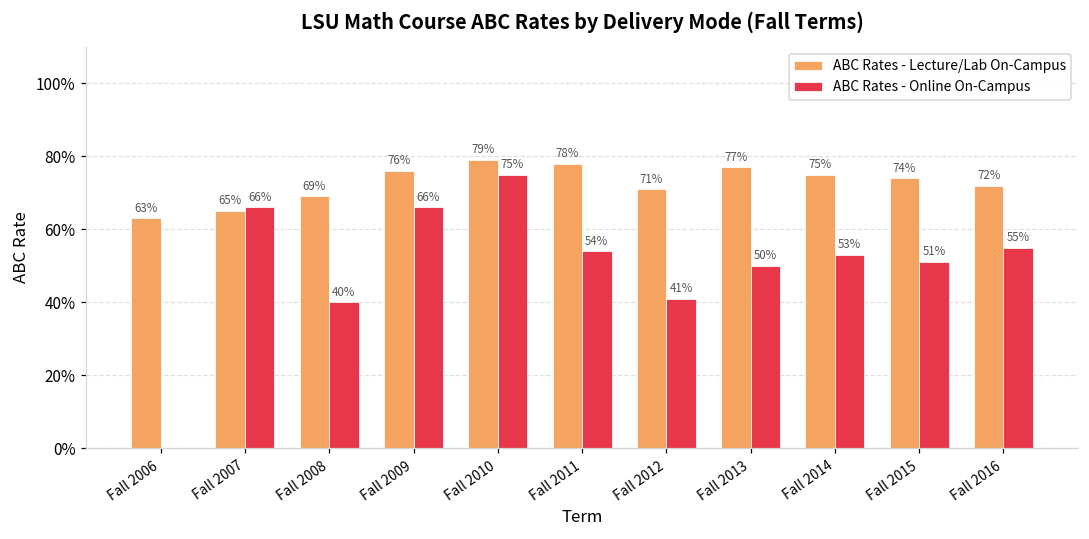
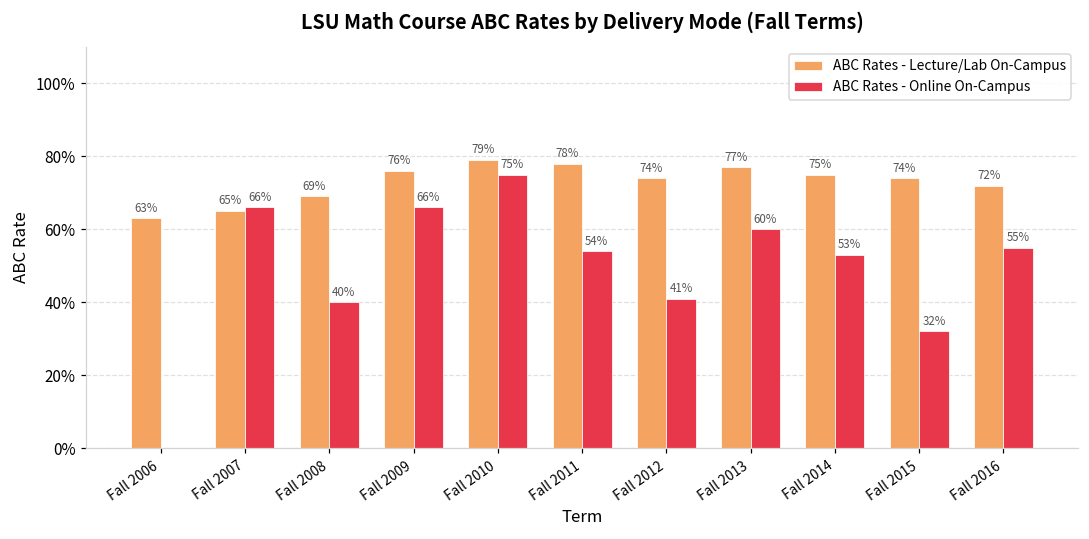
ABC Rates - Lecture/Lab On-Campus, Fall 2012: 71% -> 74%
ABC Rates - Online On-Campus, Fall 2013: 50% -> 60%
ABC Rates - Online On-Campus, Fall 2015: 51% -> 32%
